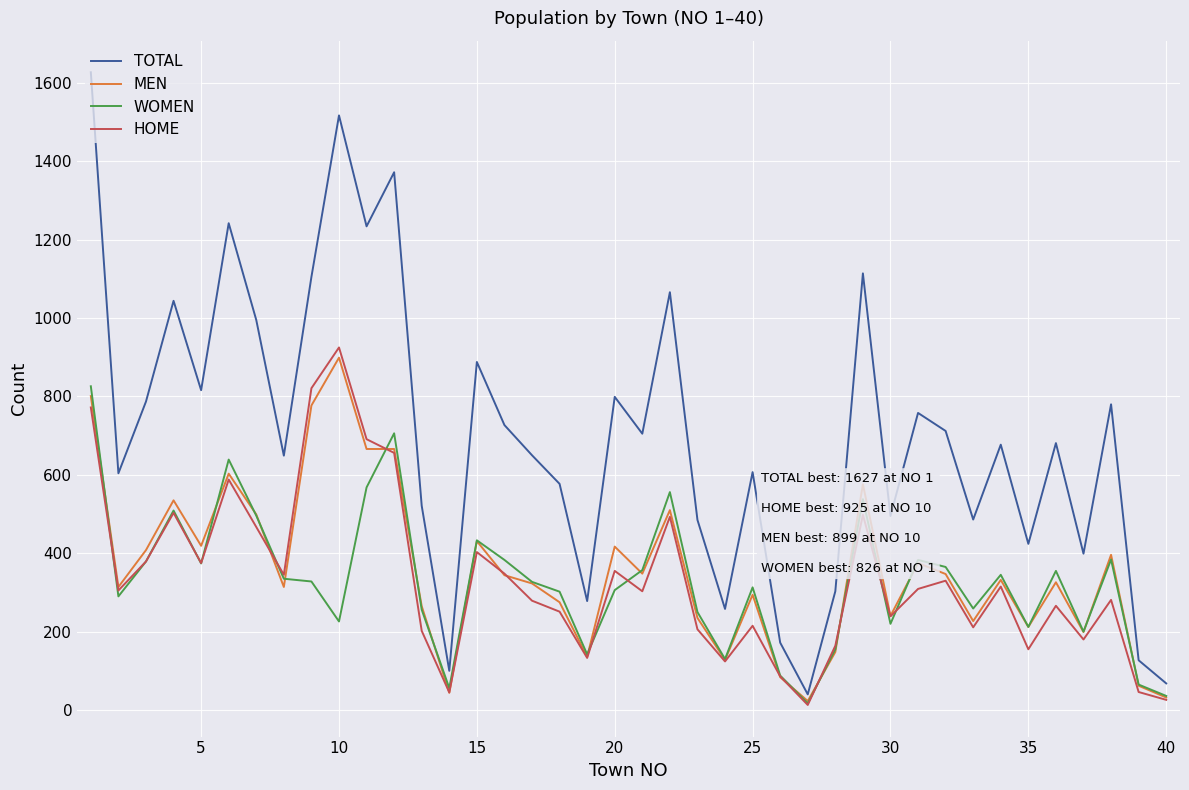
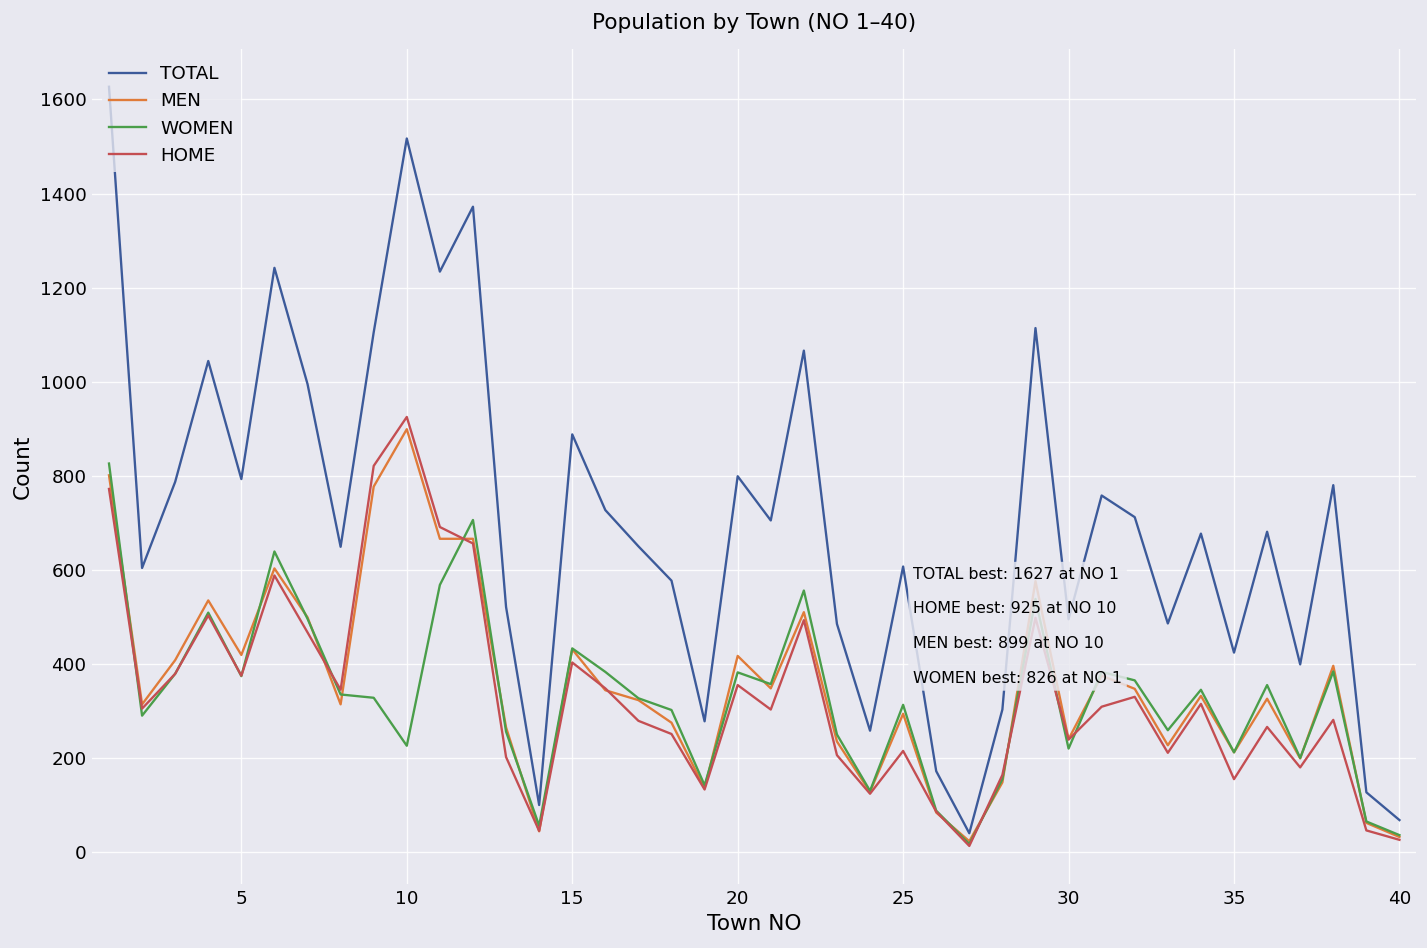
TOTAL, 5: 820 -> 790
WOMEN, 20: 310 -> 380
